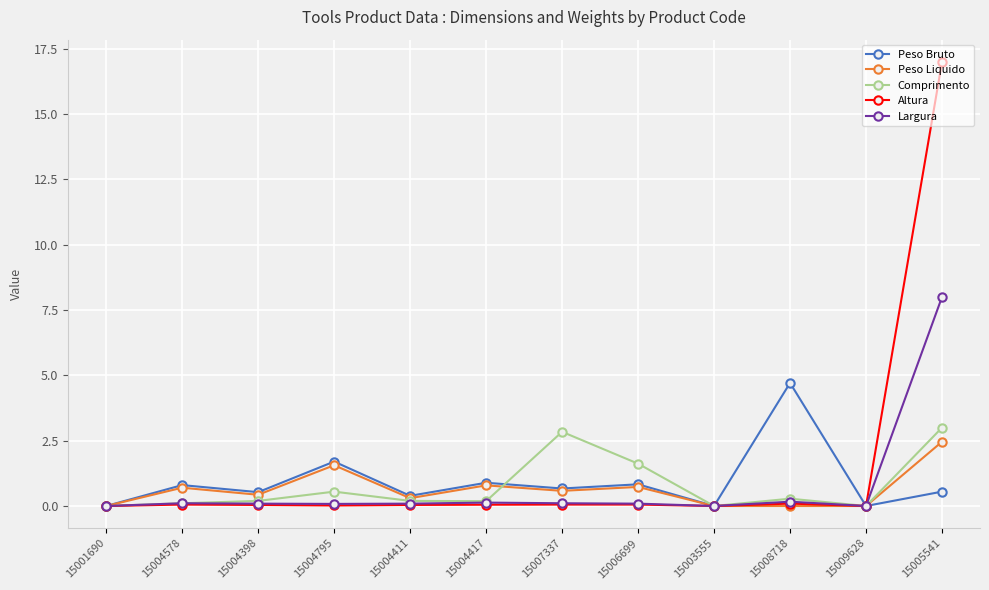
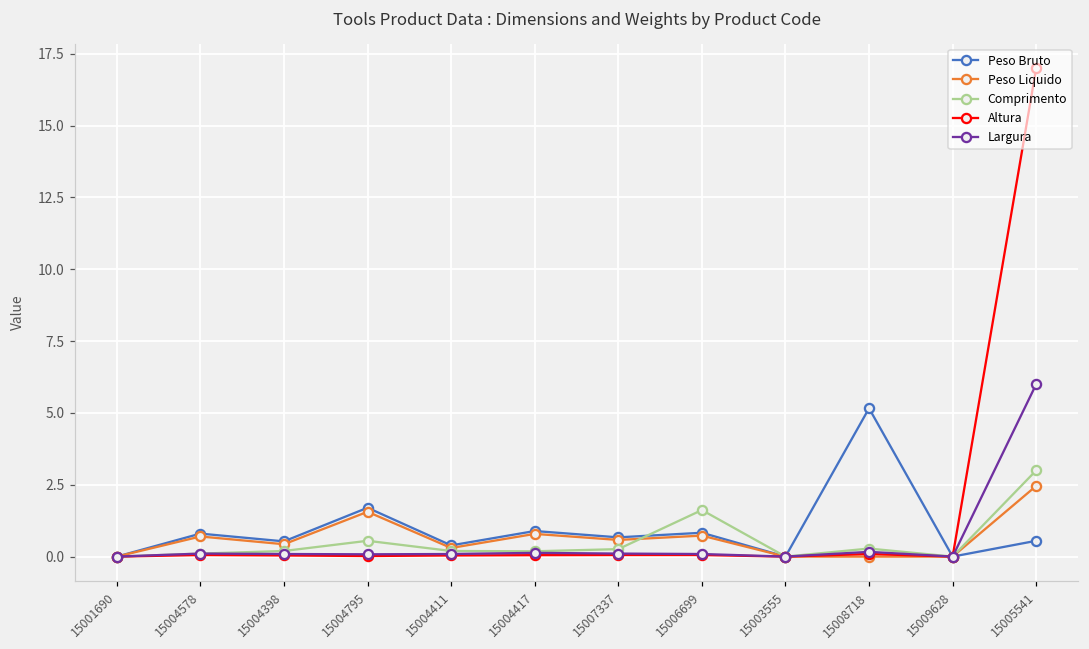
Comprimento, 15007337: 2.8 -> 0.3
Peso Bruto, 15008718: 4.7 -> 5.2
Largura, 15005541: 8 -> 6
